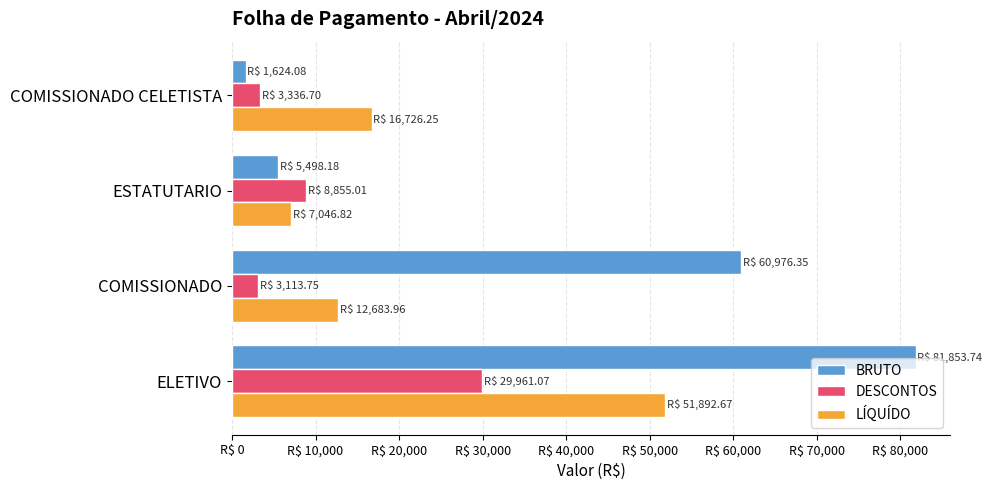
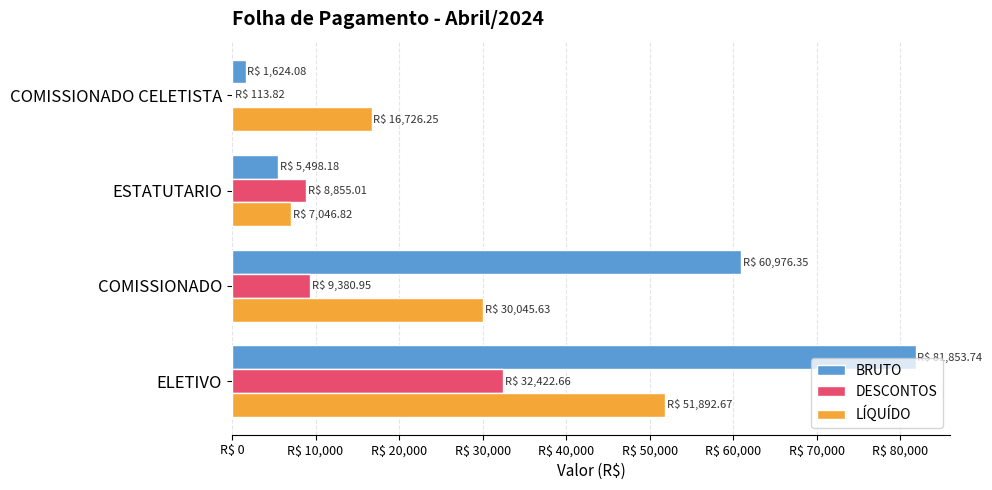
DESCONTOS, COMISSIONADO CELETISTA: 3,336.70 -> 113.82
DESCONTOS, COMISSIONADO: 3,113.75 -> 9,380.95
LÍQUÍDO, COMISSIONADO: 12,683.96 -> 30,045.63
DESCONTOS, ELETIVO: 29,961.07 -> 32,422.66
